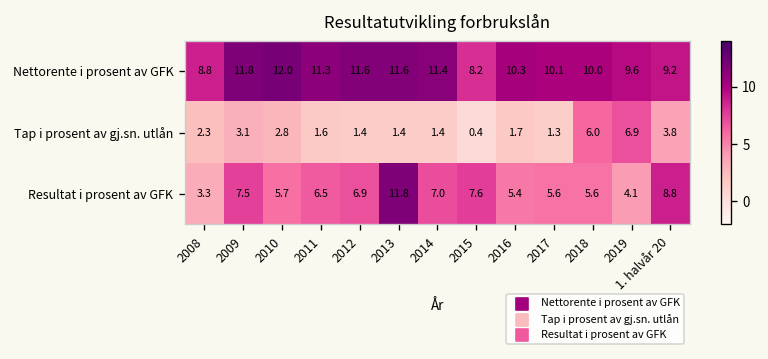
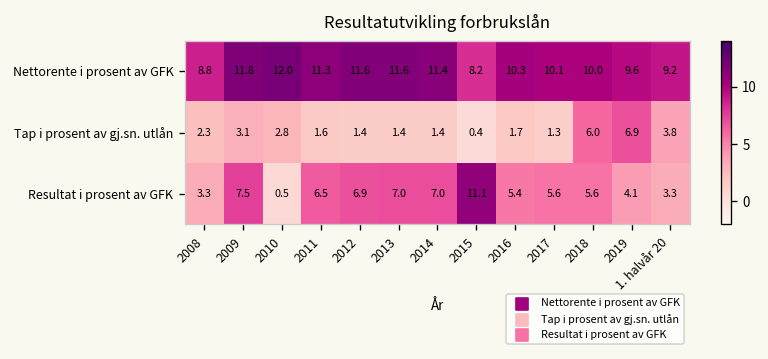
Resultat i prosent av GFK, 2010: 5.7 -> 0.5
Resultat i prosent av GFK, 2013: 11.8 -> 7.0
Resultat i prosent av GFK, 2015: 7.6 -> 11.1
Resultat i prosent av GFK, 1. halvår 20: 8.8 -> 3.3
